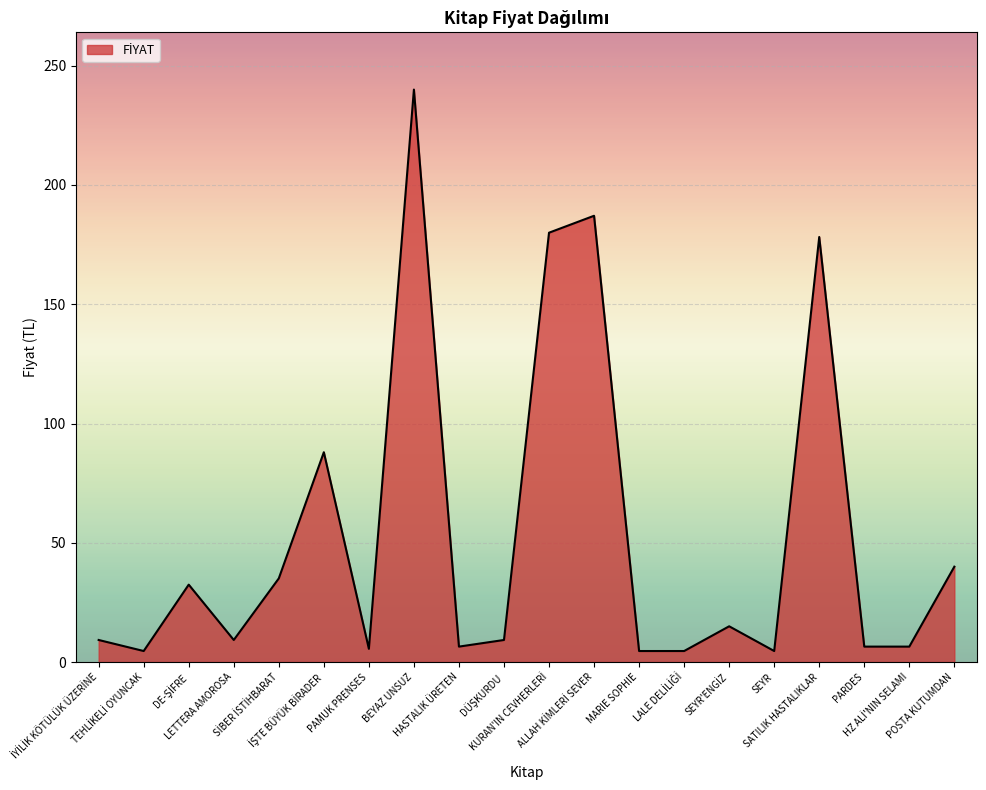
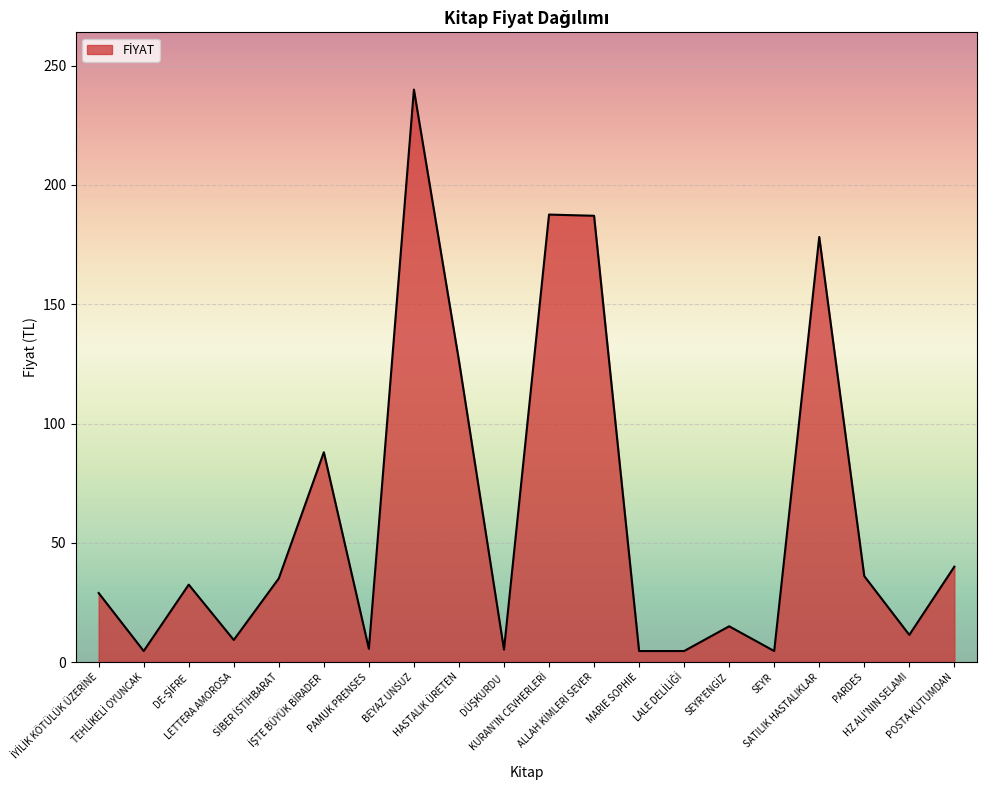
İYİLİK KÖTÜLÜK ÜZERİNE: 9 -> 29
HASTALIK ÜRETEN: 6 -> 126
DÜŞKURDU: 9 -> 5
KURAN'IN CEVHERLERİ: 180 -> 188
PARDES: 6 -> 36
HZ ALİ'NIN SELAMI: 6 -> 11
